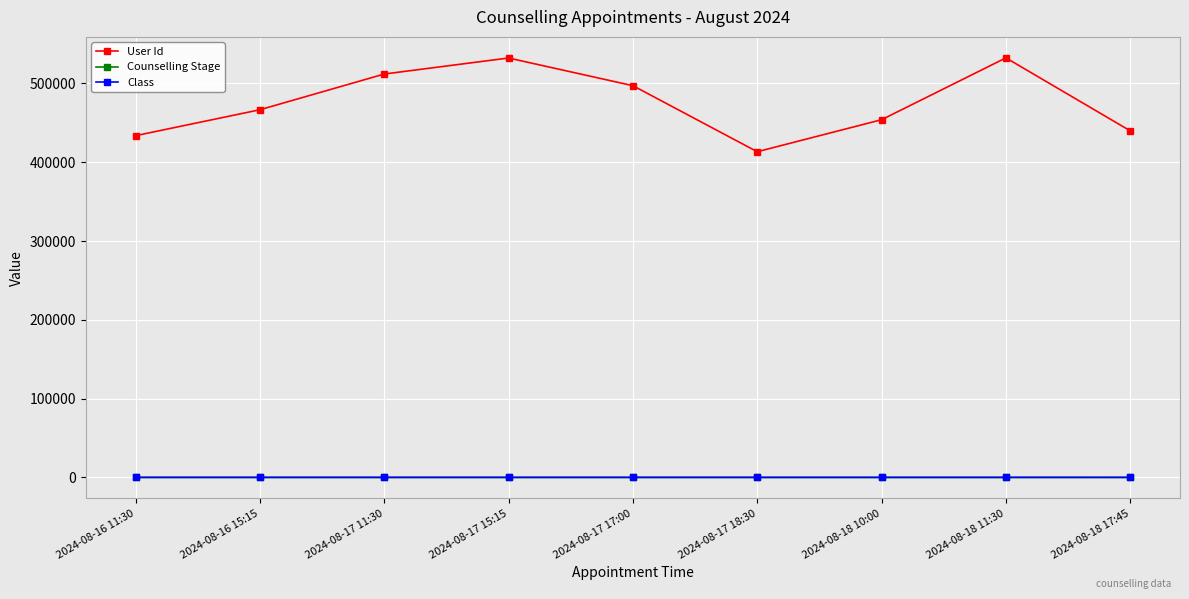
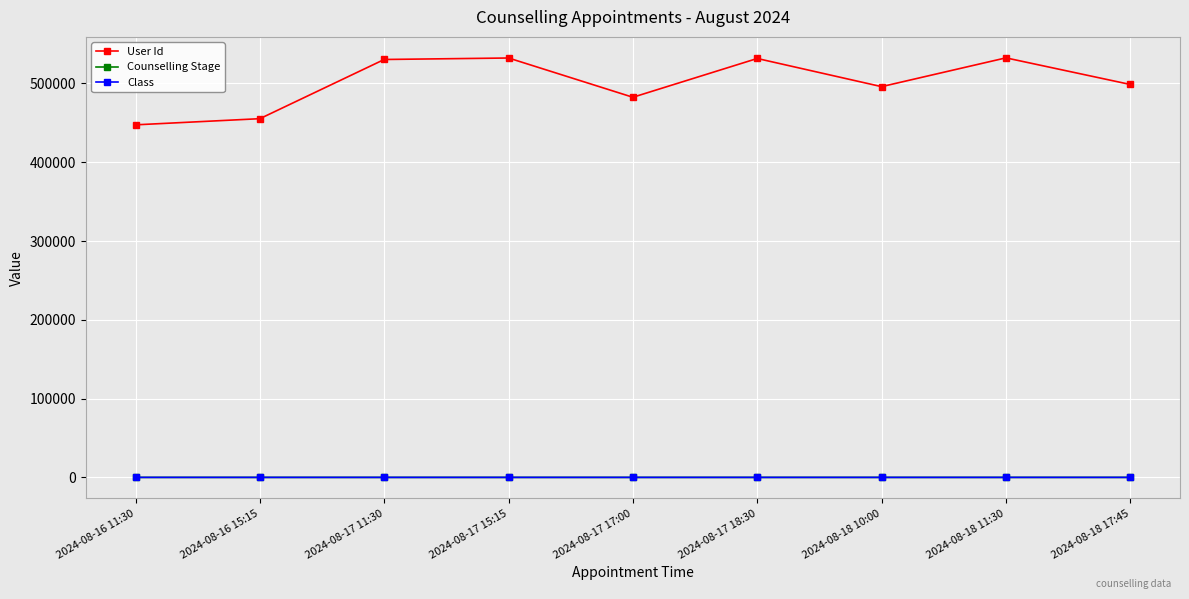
User Id, 2024-08-16 11:30: 430000 -> 450000
User Id, 2024-08-16 15:15: 470000 -> 460000
User Id, 2024-08-17 11:30: 510000 -> 530000
User Id, 2024-08-17 17:00: 500000 -> 480000
User Id, 2024-08-17 18:30: 410000 -> 530000
User Id, 2024-08-18 10:00: 450000 -> 500000
User Id, 2024-08-18 17:45: 440000 -> 500000
